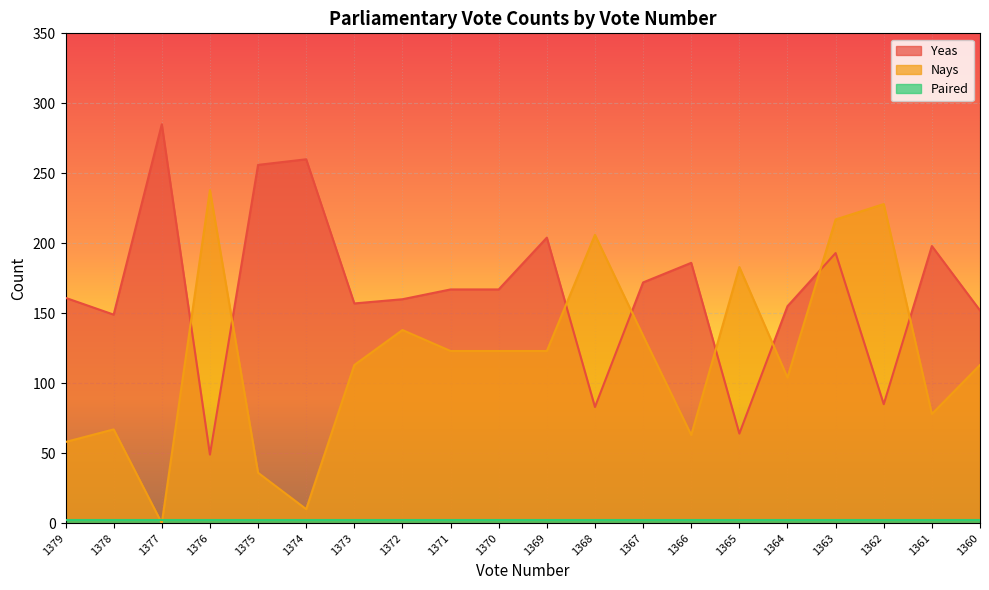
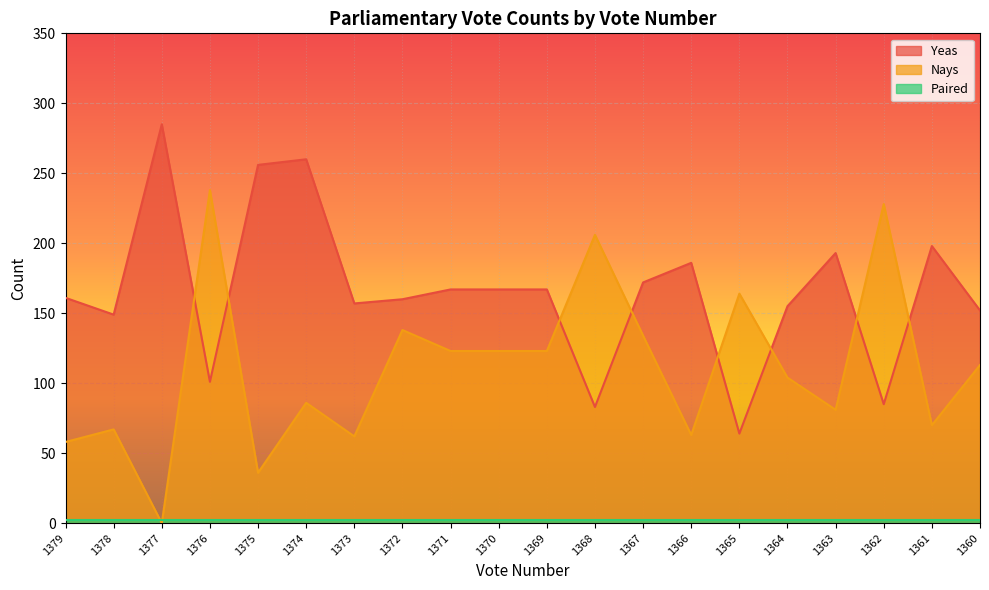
Yeas, 1376: 49 -> 101
Nays, 1374: 10 -> 86
Nays, 1373: 113 -> 62
Yeas, 1369: 204 -> 167
Nays, 1365: 183 -> 164
Nays, 1363: 217 -> 81
Nays, 1361: 78 -> 70
